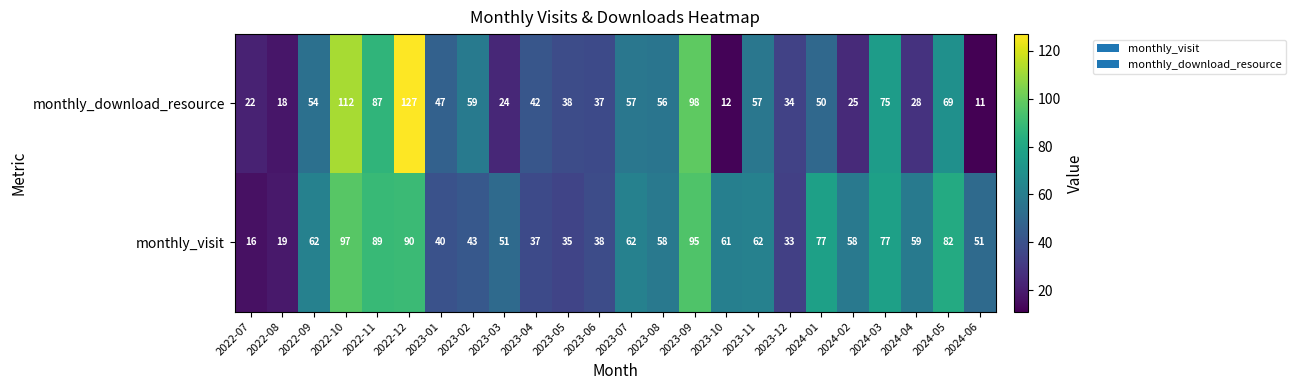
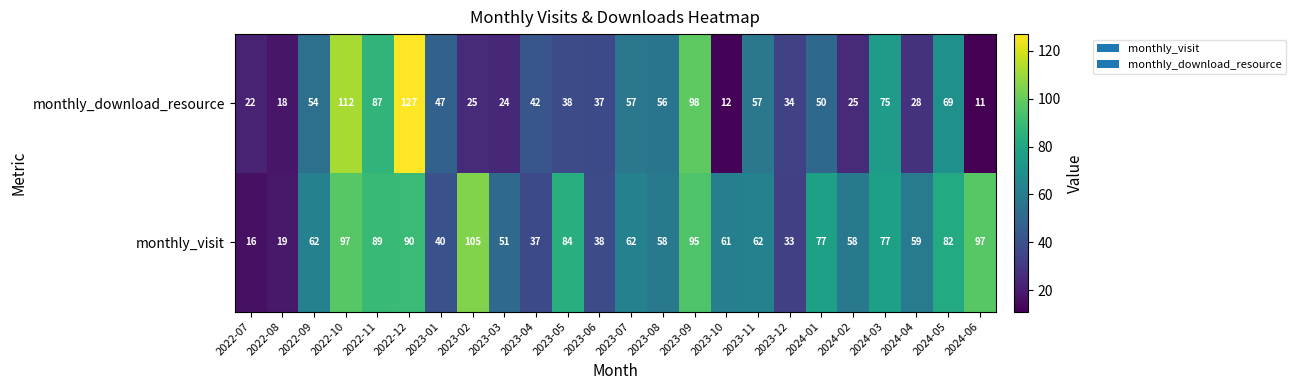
monthly_download_resource, 2023-02: 59 -> 25
monthly_visit, 2023-02: 43 -> 105
monthly_visit, 2023-05: 35 -> 84
monthly_visit, 2024-06: 51 -> 97
